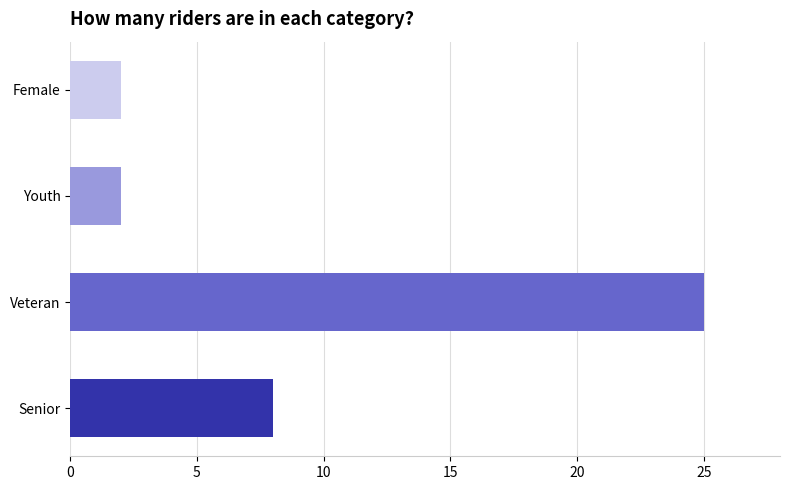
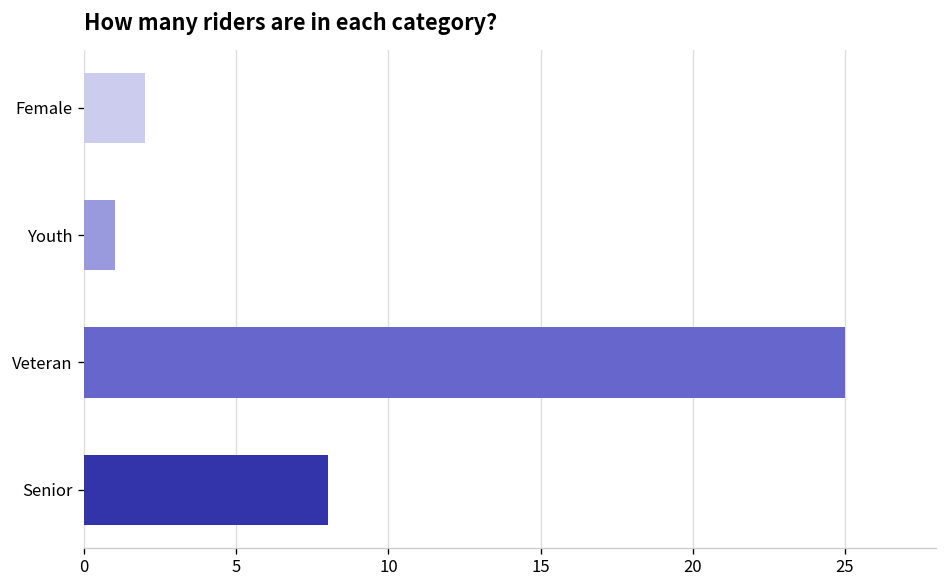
Youth: 2 -> 1
